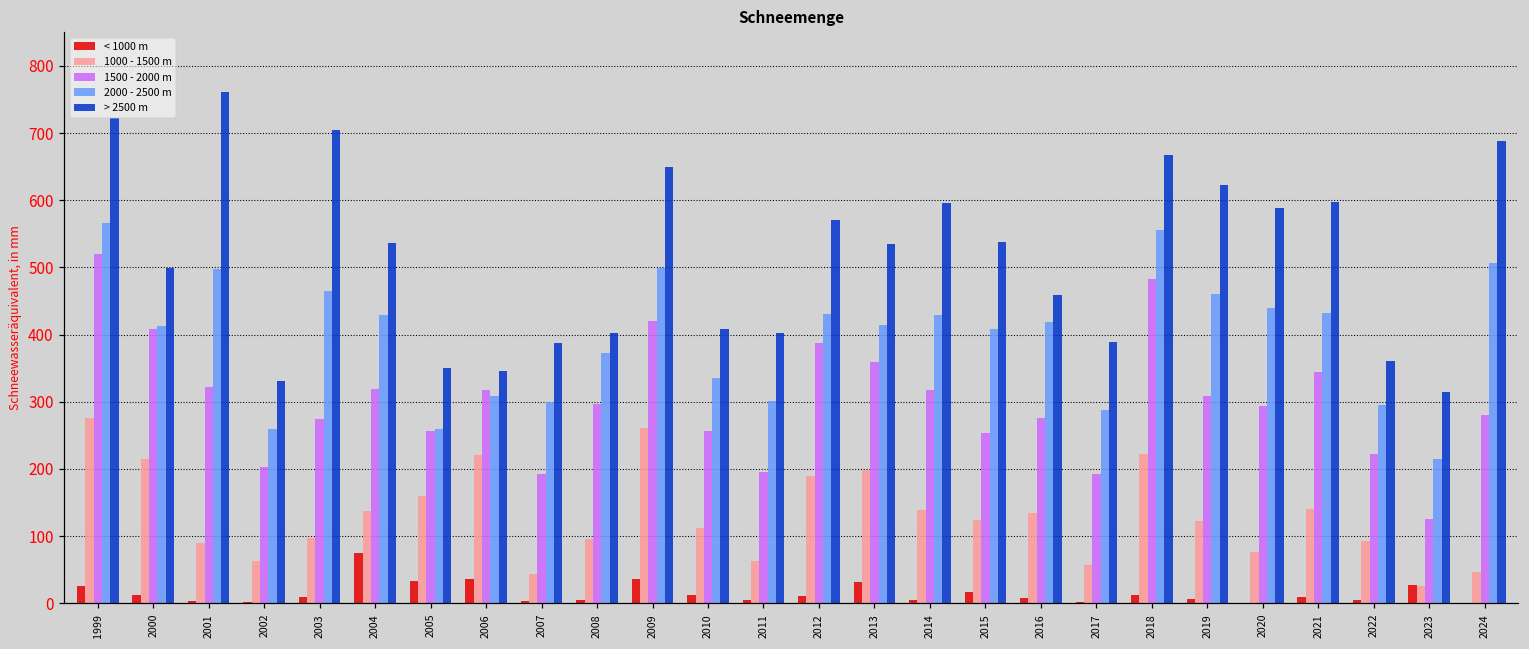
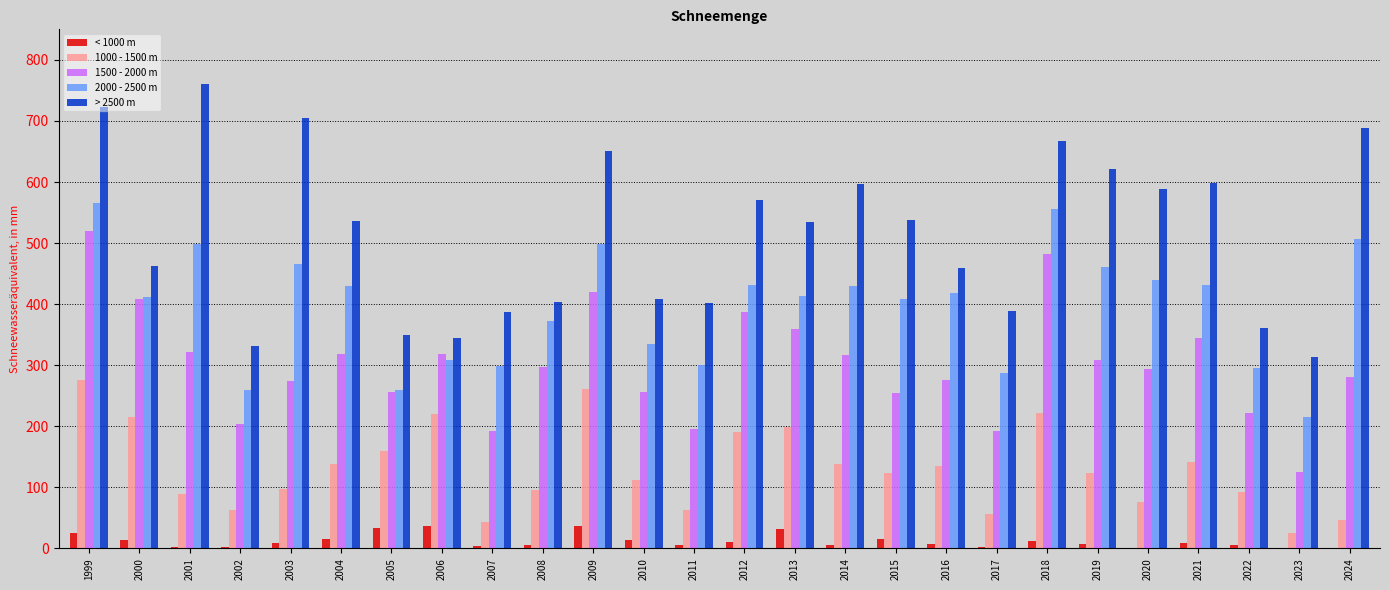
> 2500 m, 2000: 500 -> 460
< 1000 m, 2004: 80 -> 20
< 1000 m, 2023: 30 -> 0
